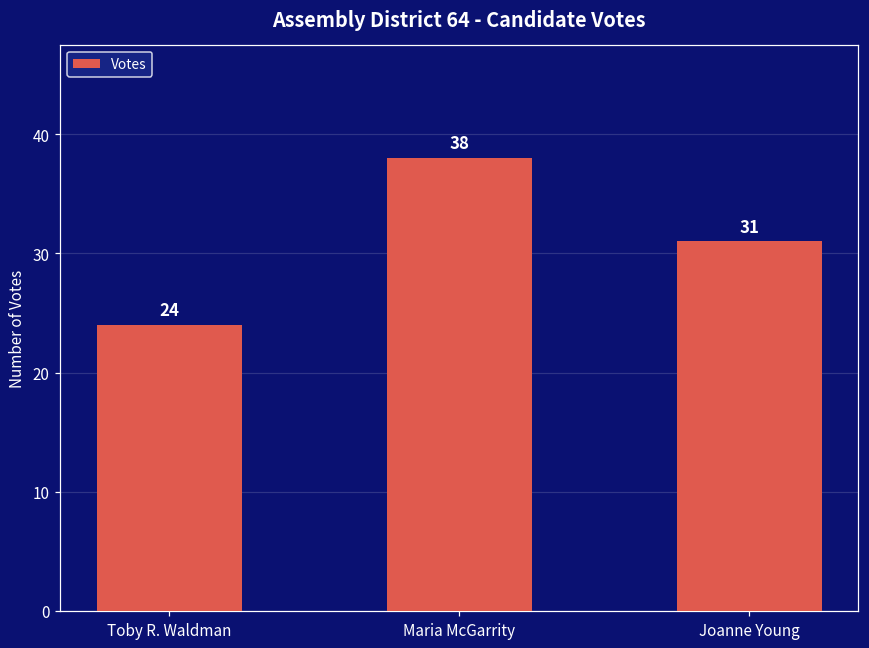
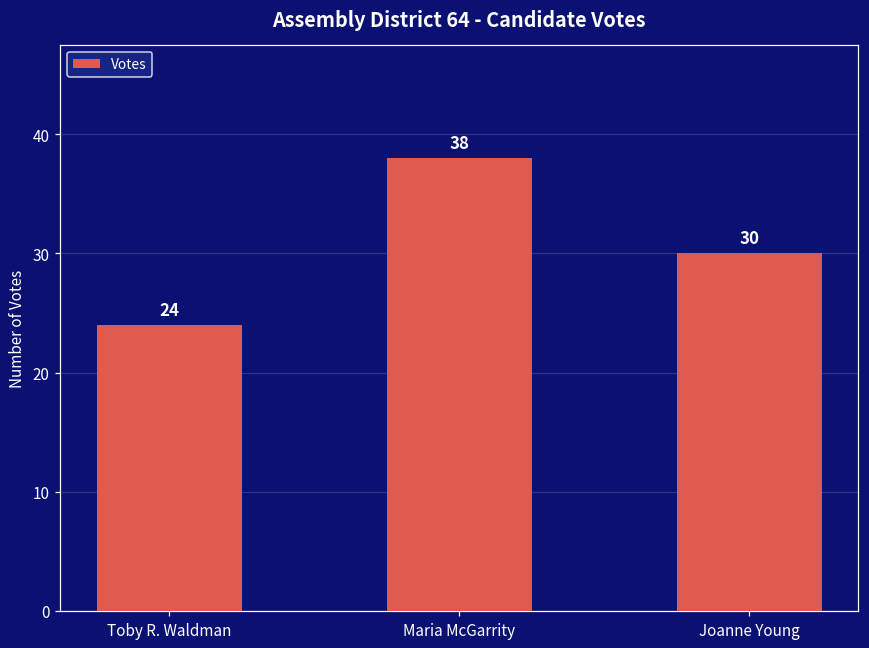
Joanne Young: 31 -> 30
